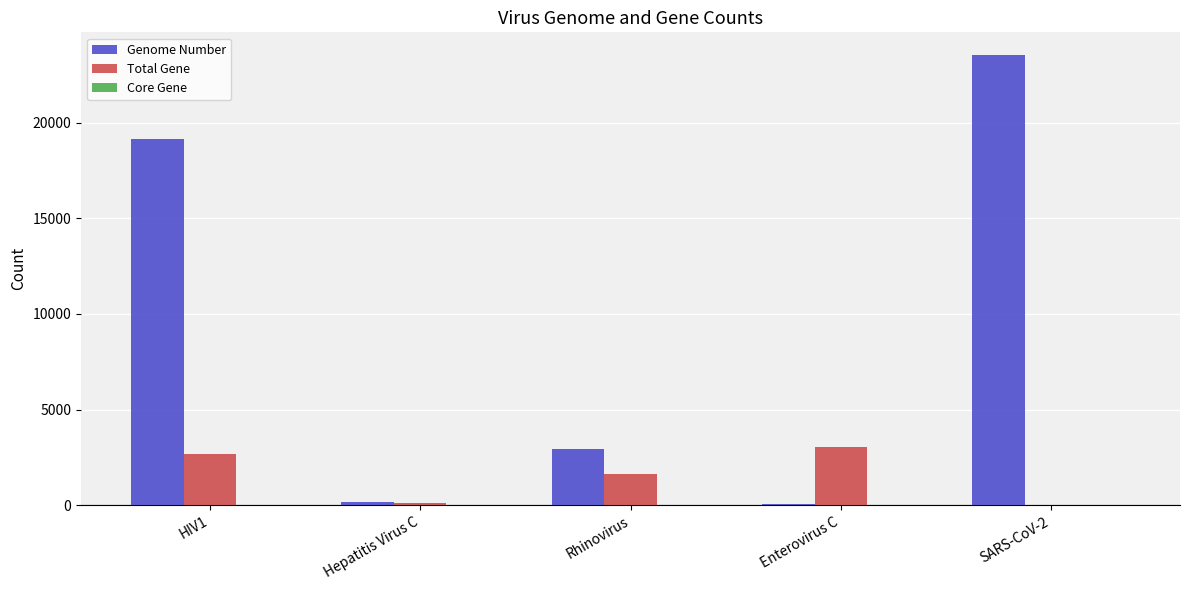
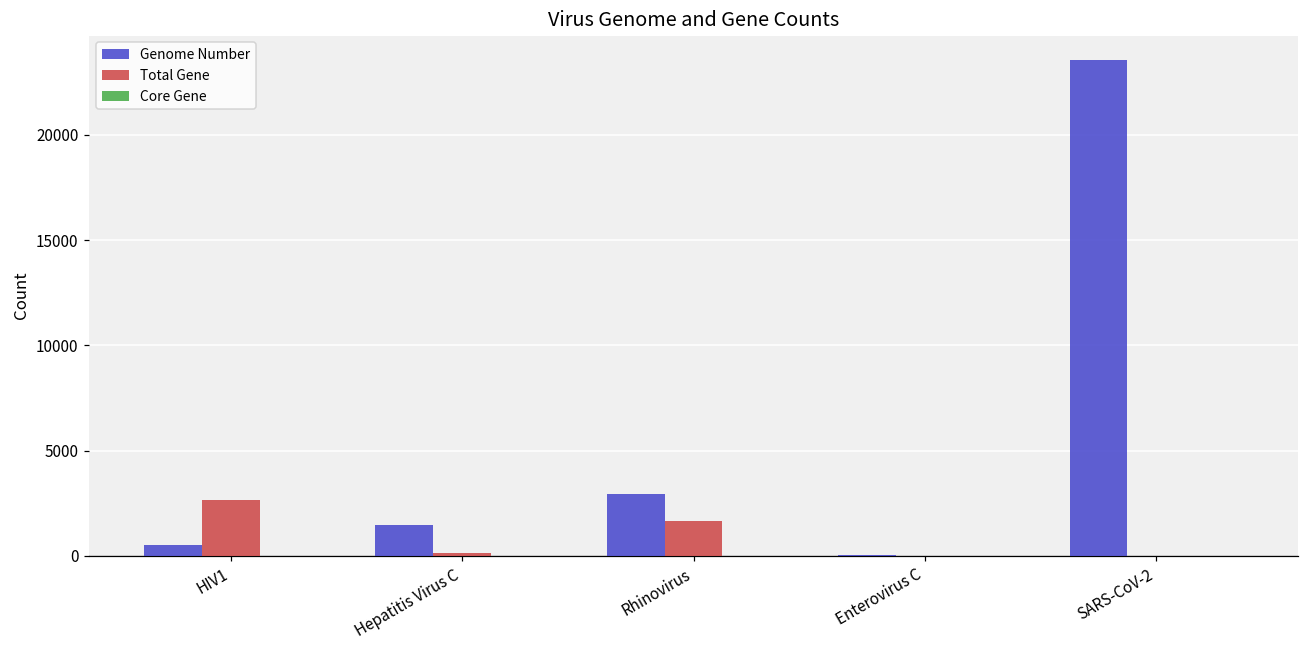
Genome Number, HIV1: 19200 -> 500
Genome Number, Hepatitis Virus C: 200 -> 1500
Total Gene, Enterovirus C: 3100 -> 0
